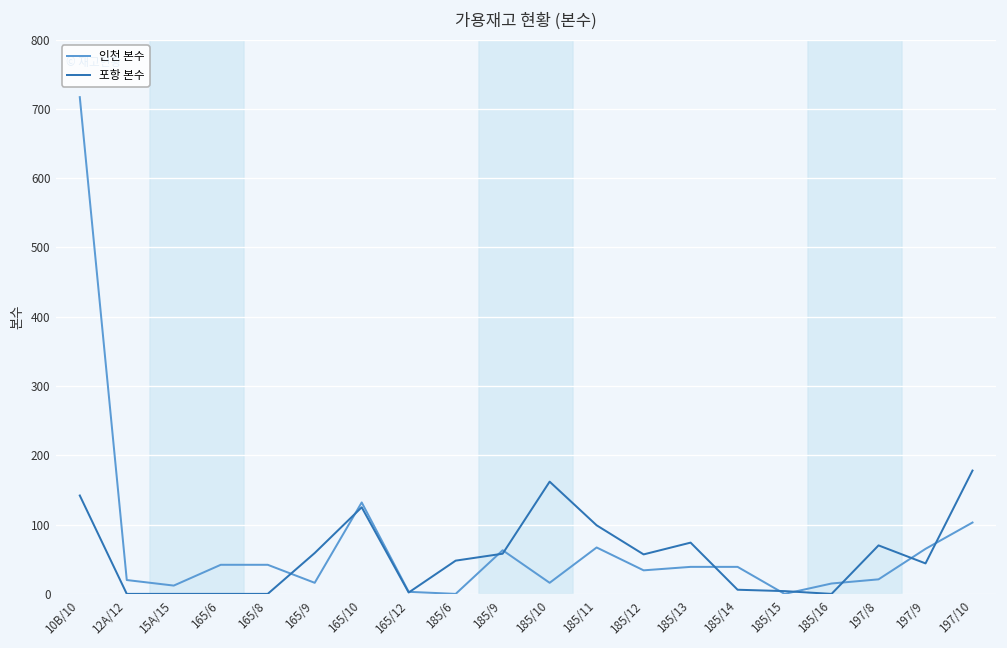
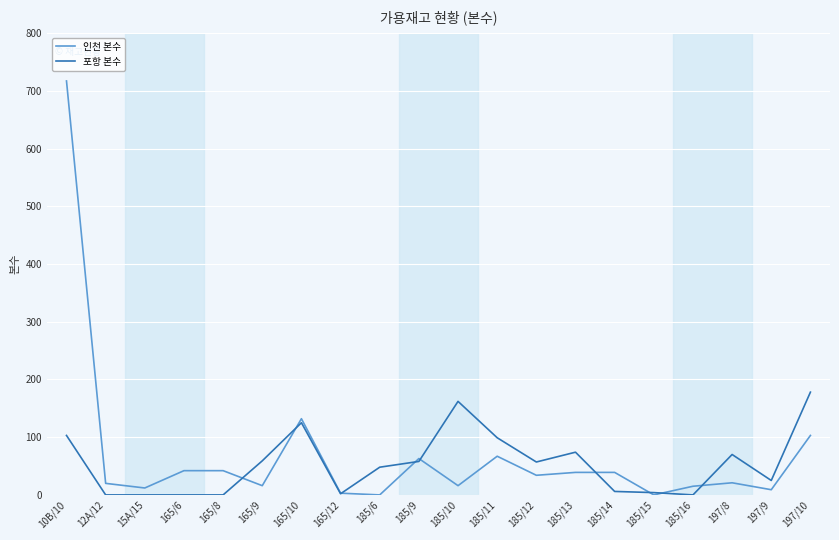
포항 본수, 10B/10: 140 -> 100
인천 본수, 197/9: 70 -> 10
포항 본수, 197/9: 40 -> 30
